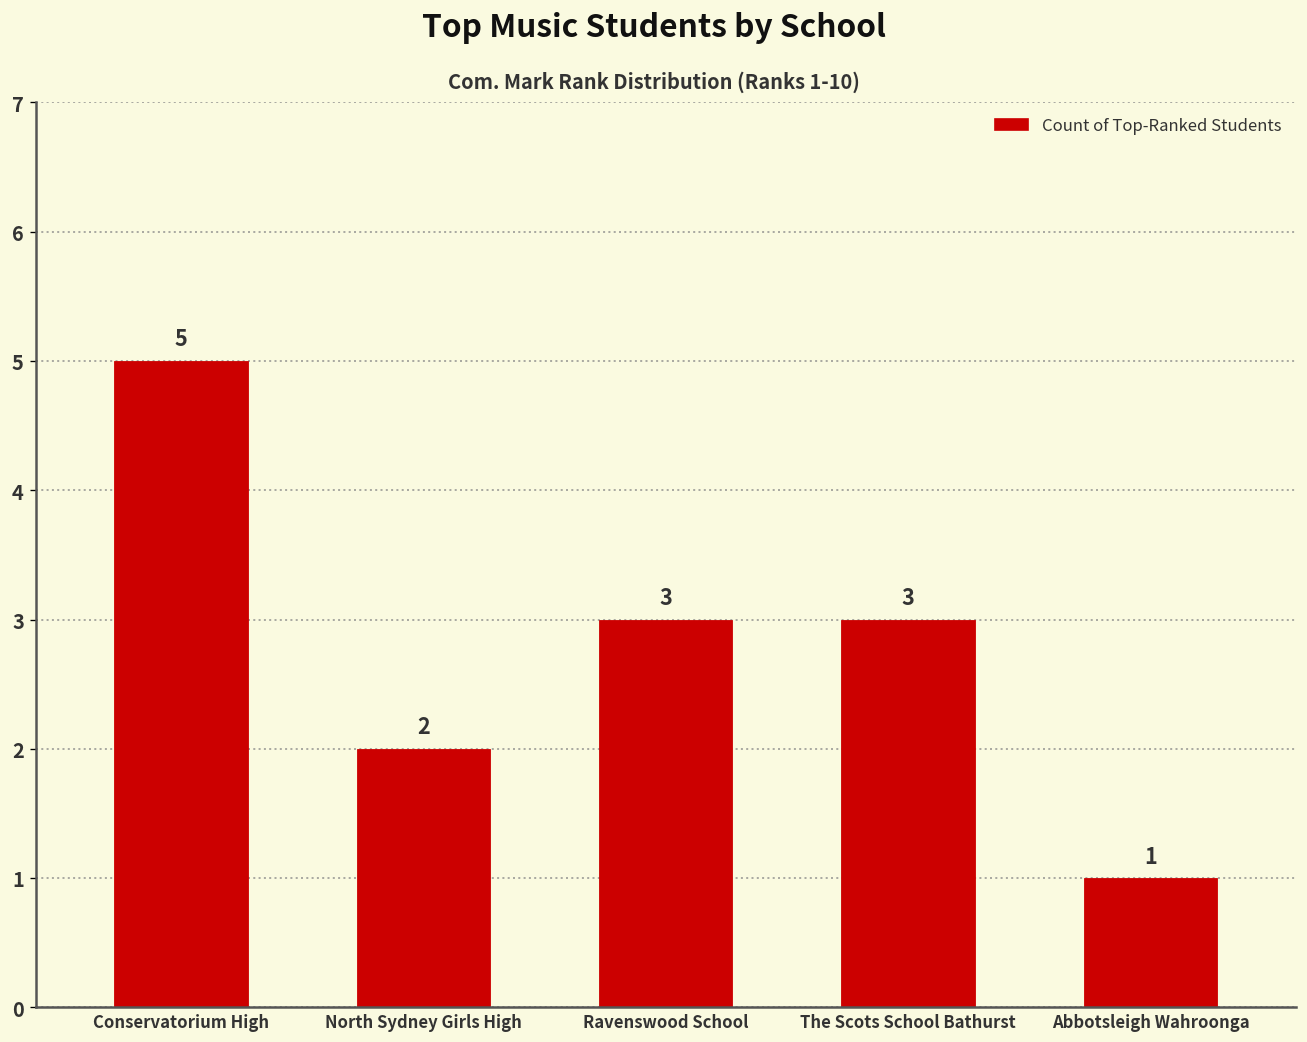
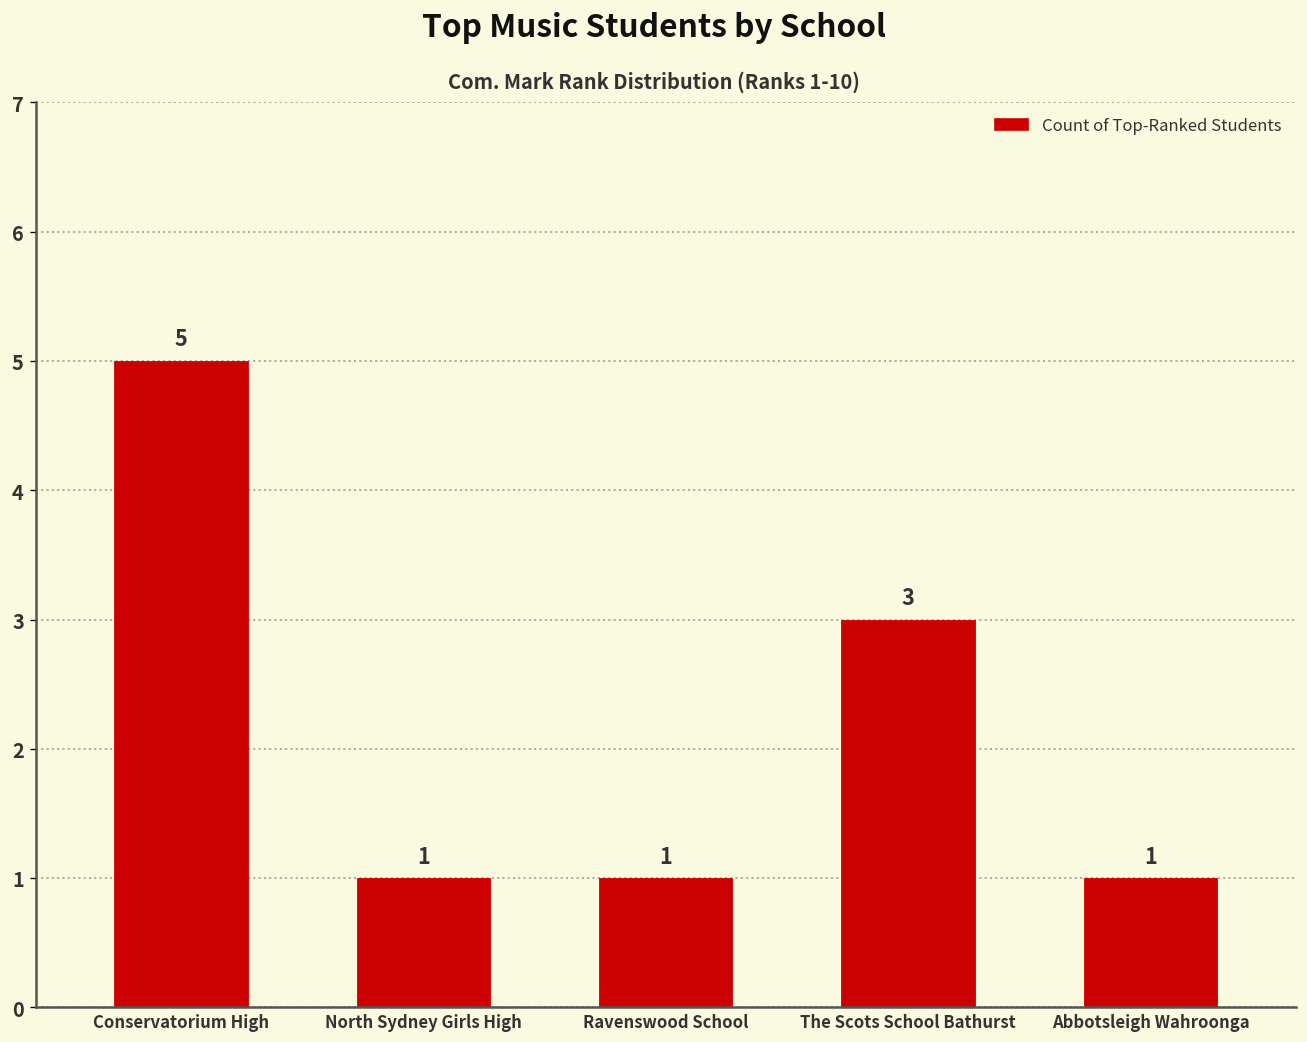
North Sydney Girls High: 2 -> 1
Ravenswood School: 3 -> 1
